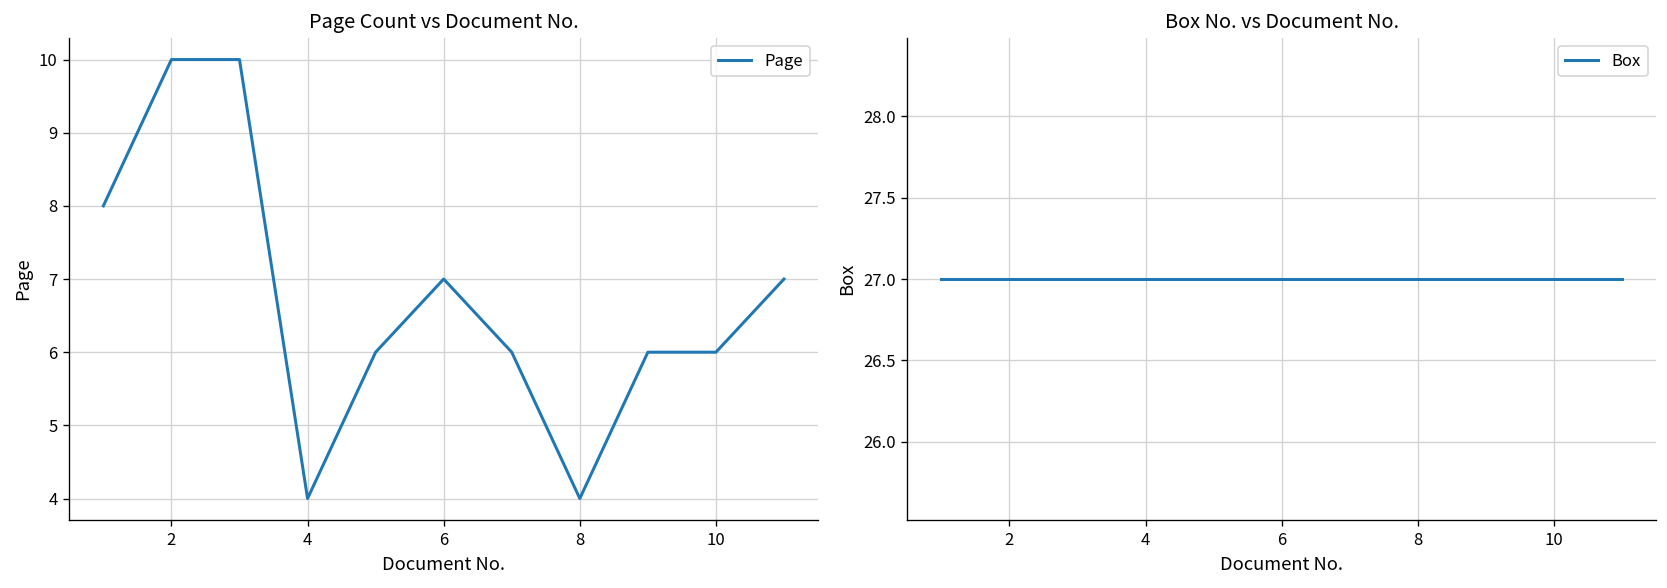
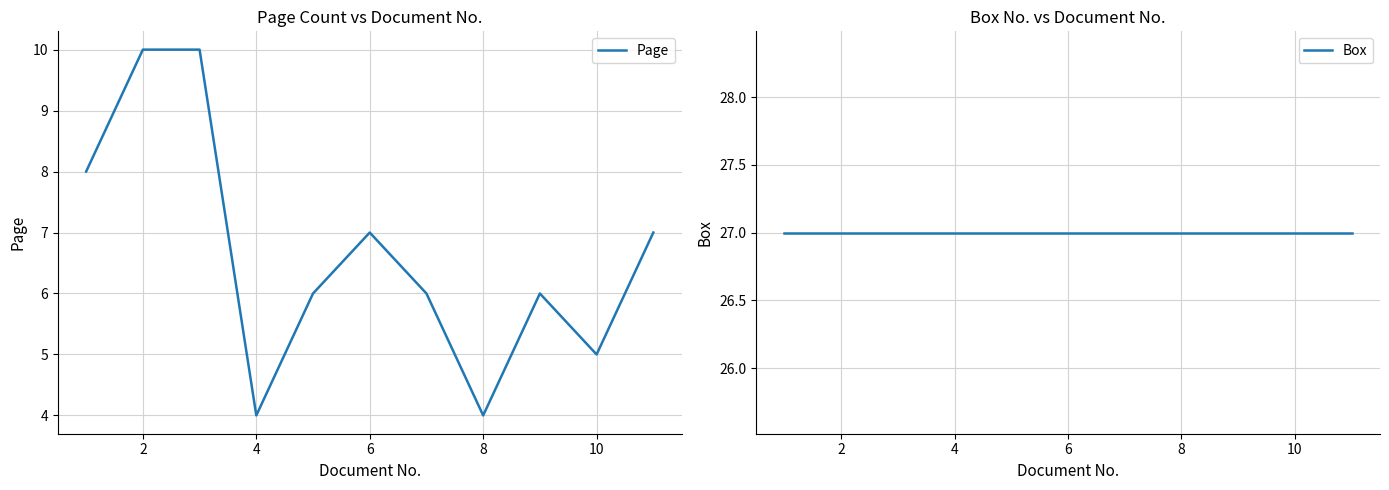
Page Count vs Document No., 10: 6 -> 5
